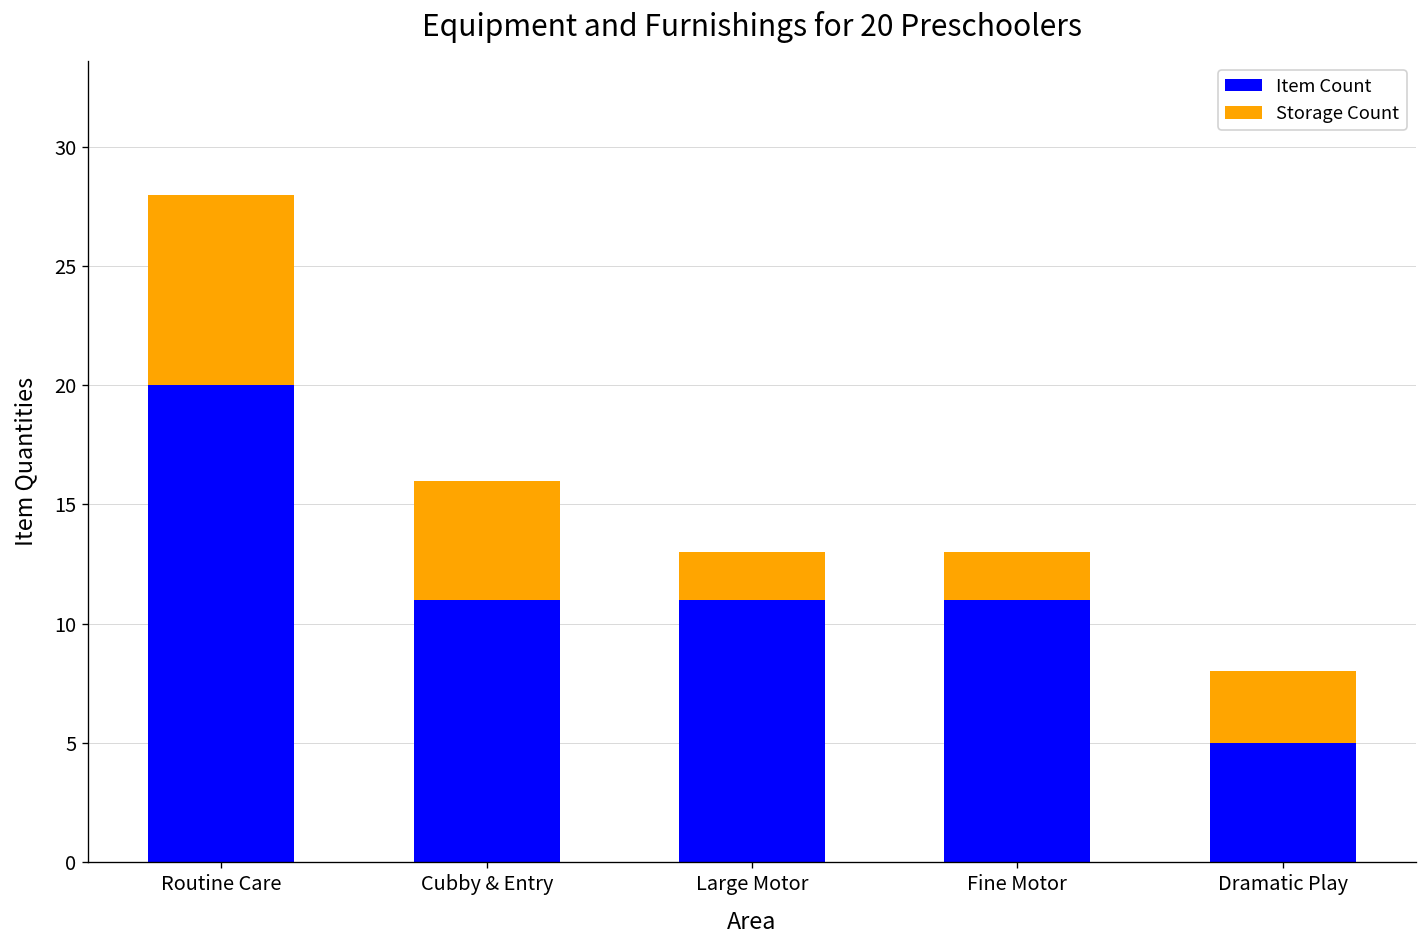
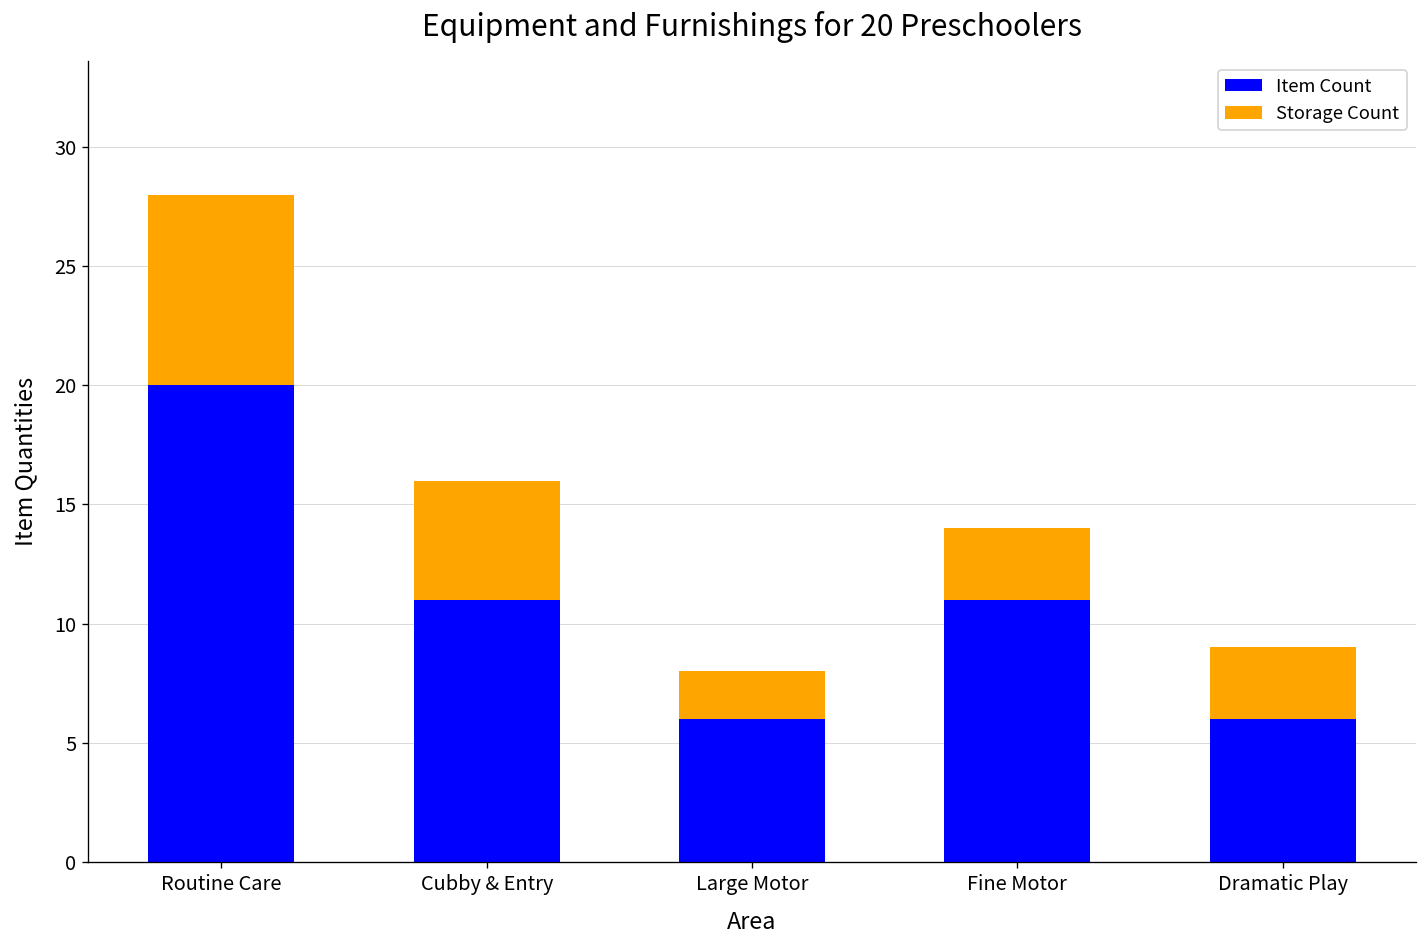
Item Count, Large Motor: 11 -> 6
Storage Count, Fine Motor: 2 -> 3
Item Count, Dramatic Play: 5 -> 6
